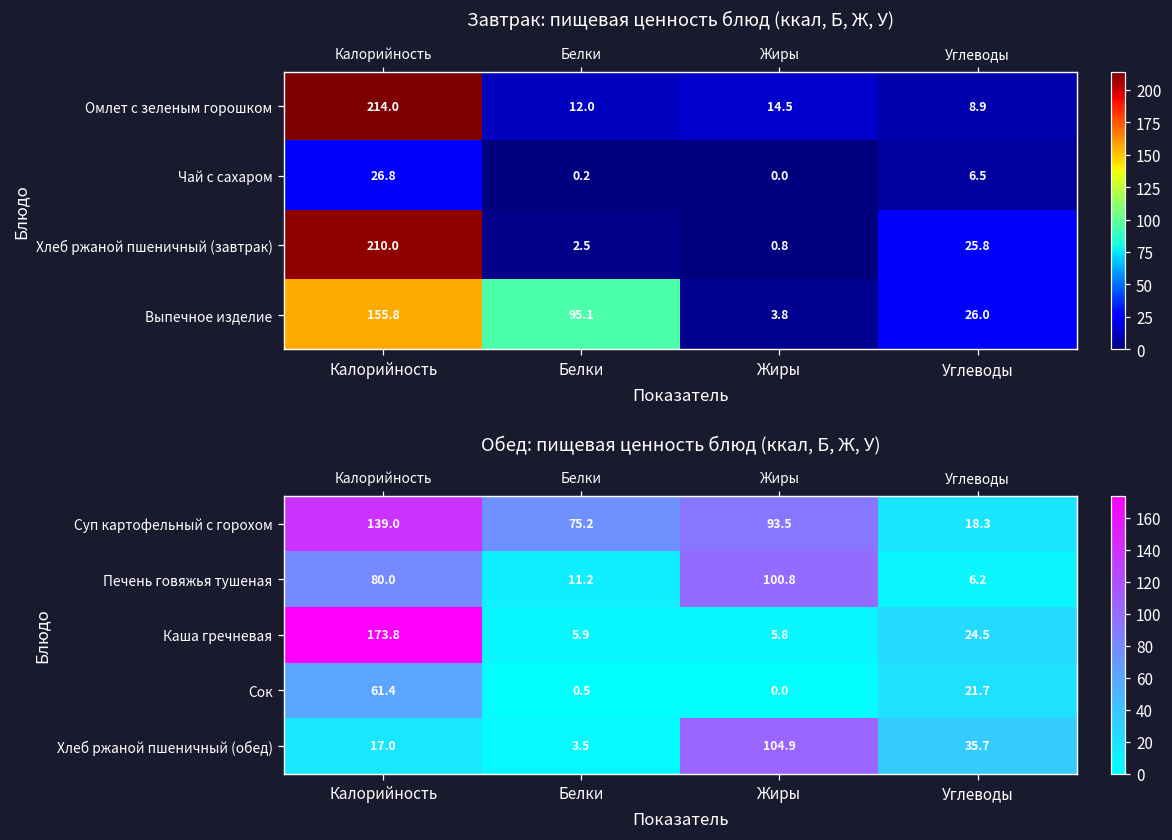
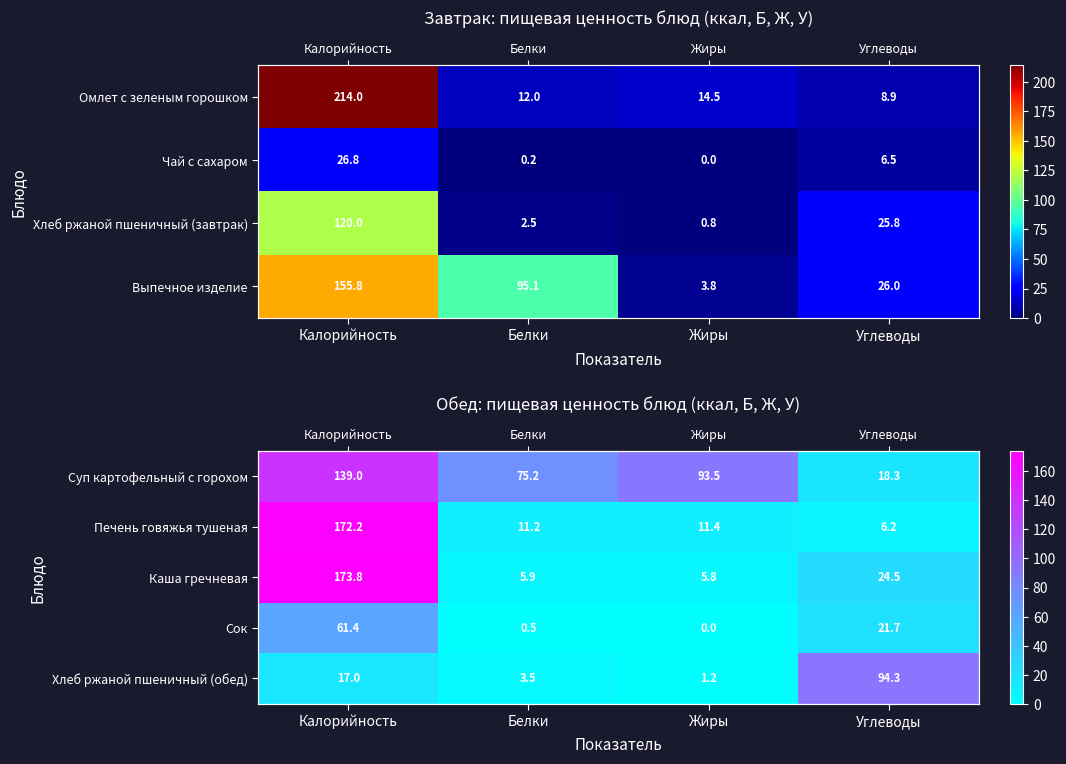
Завтрак: пищевая ценность блюд (ккал, Б, Ж, У), Хлеб ржаной пшеничный (завтрак), Калорийность: 210.0 -> 120.0
Обед: пищевая ценность блюд (ккал, Б, Ж, У), Печень говяжья тушеная, Калорийность: 80.0 -> 172.2
Обед: пищевая ценность блюд (ккал, Б, Ж, У), Печень говяжья тушеная, Жиры: 100.8 -> 11.4
Обед: пищевая ценность блюд (ккал, Б, Ж, У), Хлеб ржаной пшеничный (обед), Жиры: 104.9 -> 1.2
Обед: пищевая ценность блюд (ккал, Б, Ж, У), Хлеб ржаной пшеничный (обед), Углеводы: 35.7 -> 94.3
